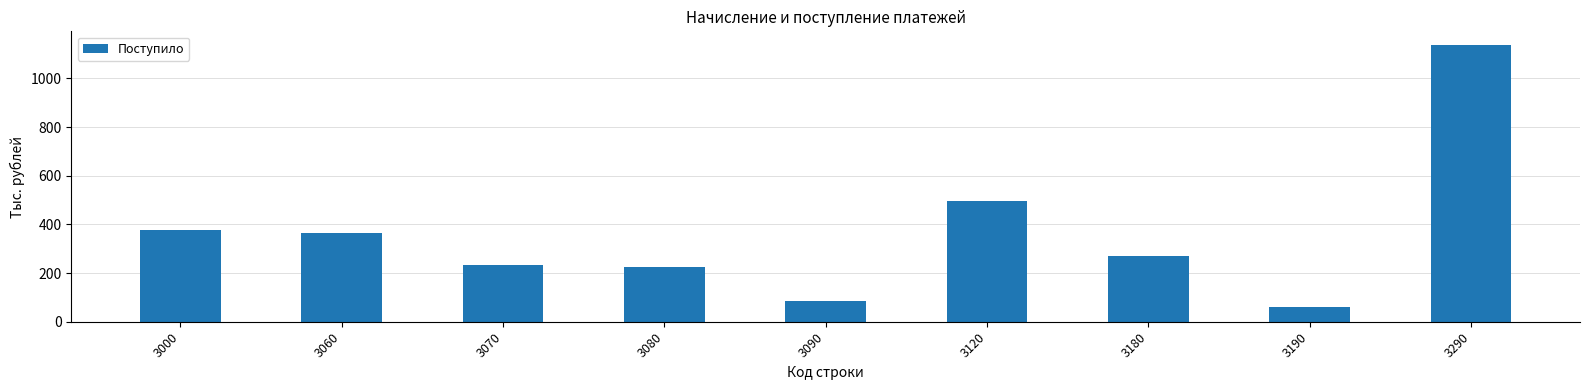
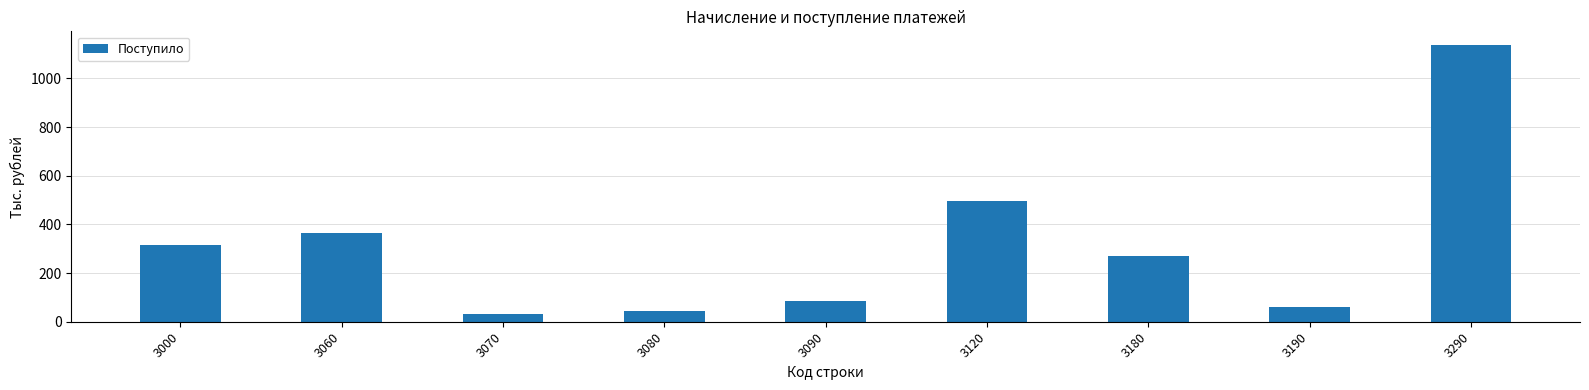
3000: 380 -> 310
3070: 240 -> 30
3080: 230 -> 40
